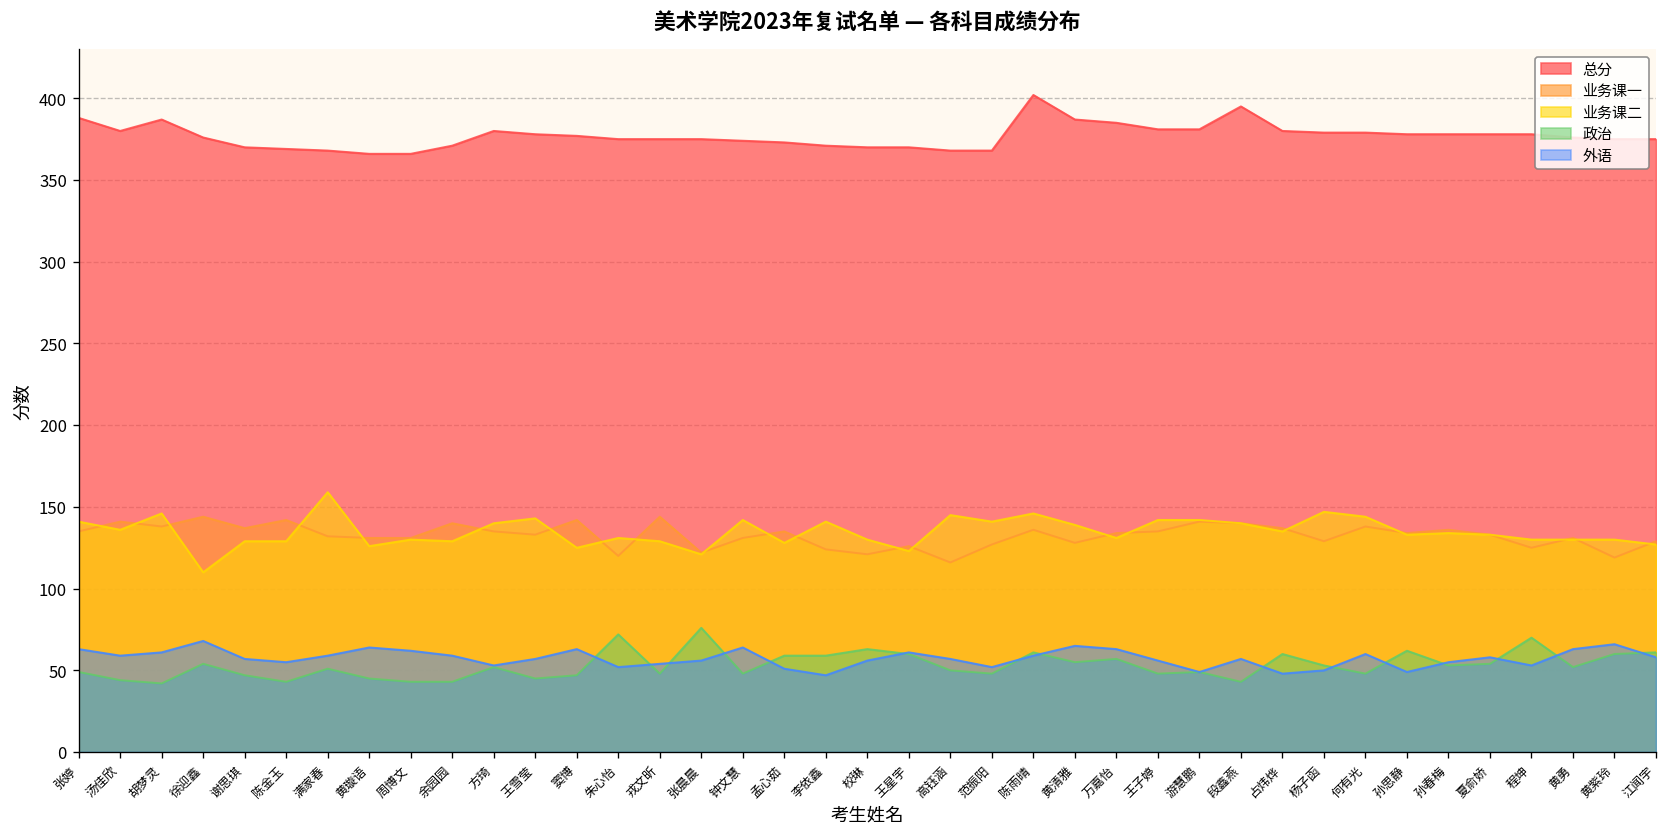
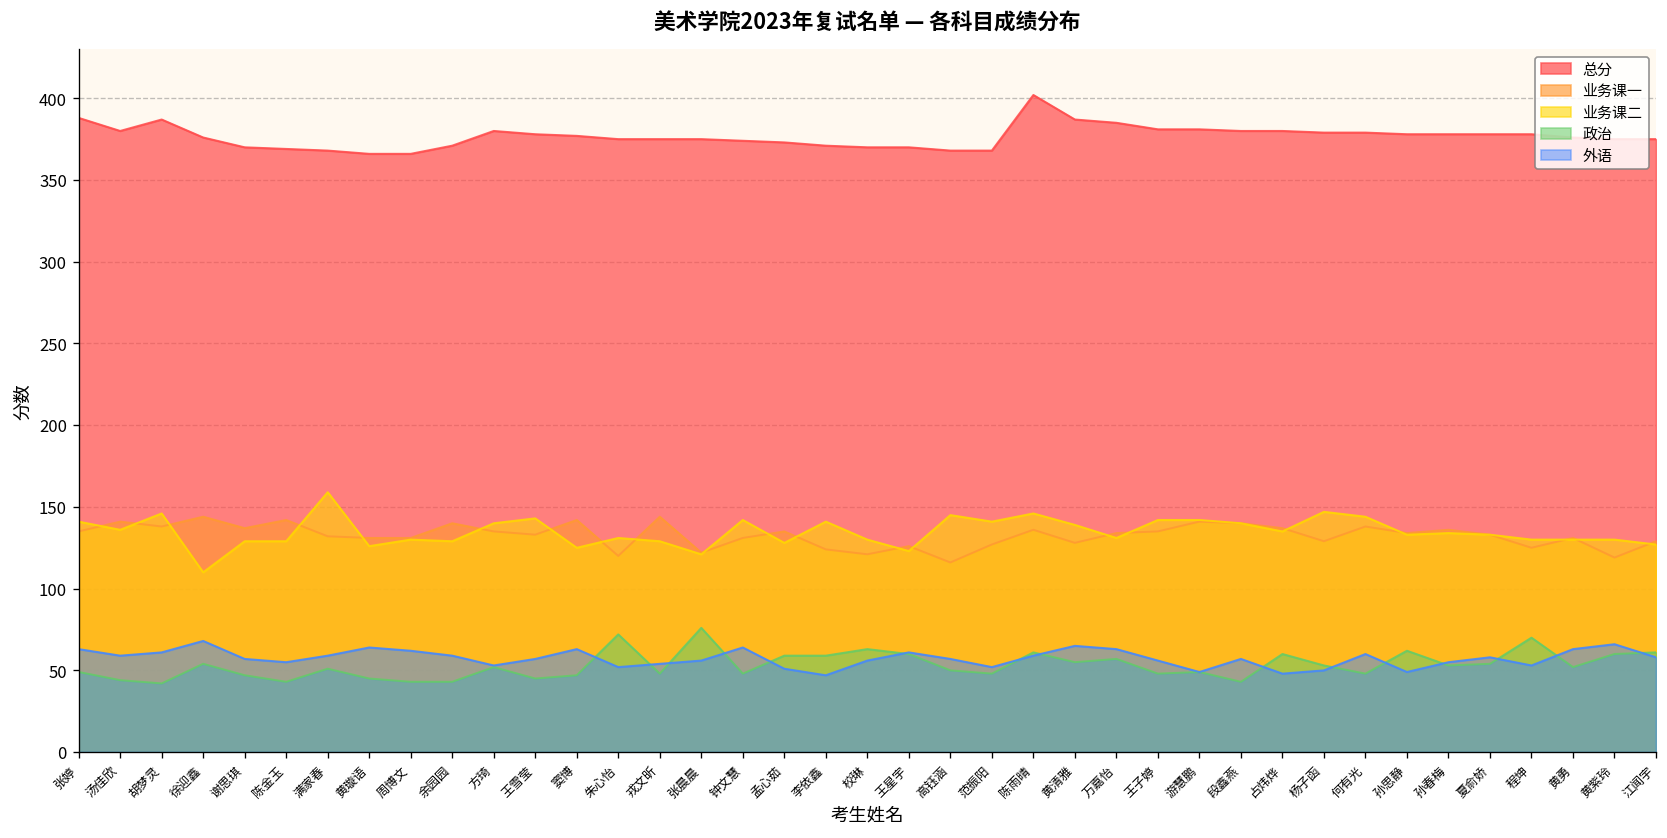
总分, 段鑫燕: 395 -> 380
